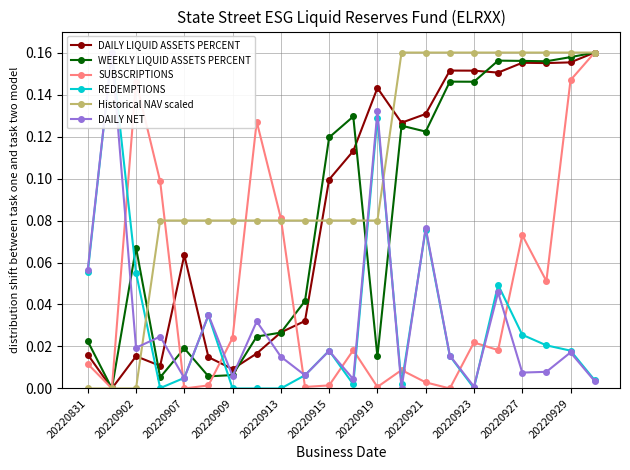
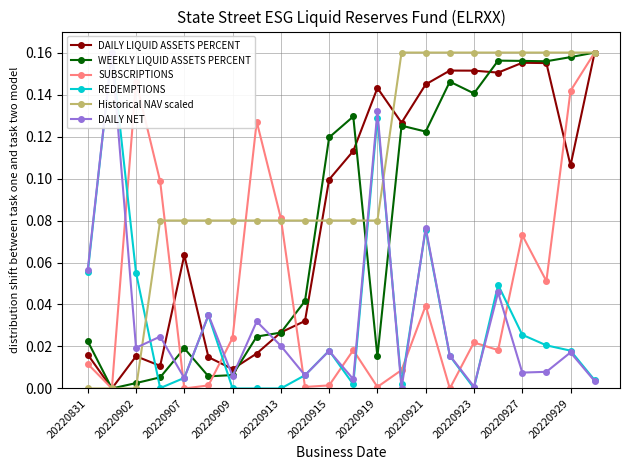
WEEKLY LIQUID ASSETS PERCENT, 20220902: 0.067 -> 0.003
DAILY NET, 20220913: 0.015 -> 0.020
DAILY LIQUID ASSETS PERCENT, 20220921: 0.131 -> 0.145
SUBSCRIPTIONS, 20220921: 0.003 -> 0.039
WEEKLY LIQUID ASSETS PERCENT, 20220923: 0.146 -> 0.141
DAILY LIQUID ASSETS PERCENT, 20220929: 0.155 -> 0.106
SUBSCRIPTIONS, 20220929: 0.147 -> 0.142
